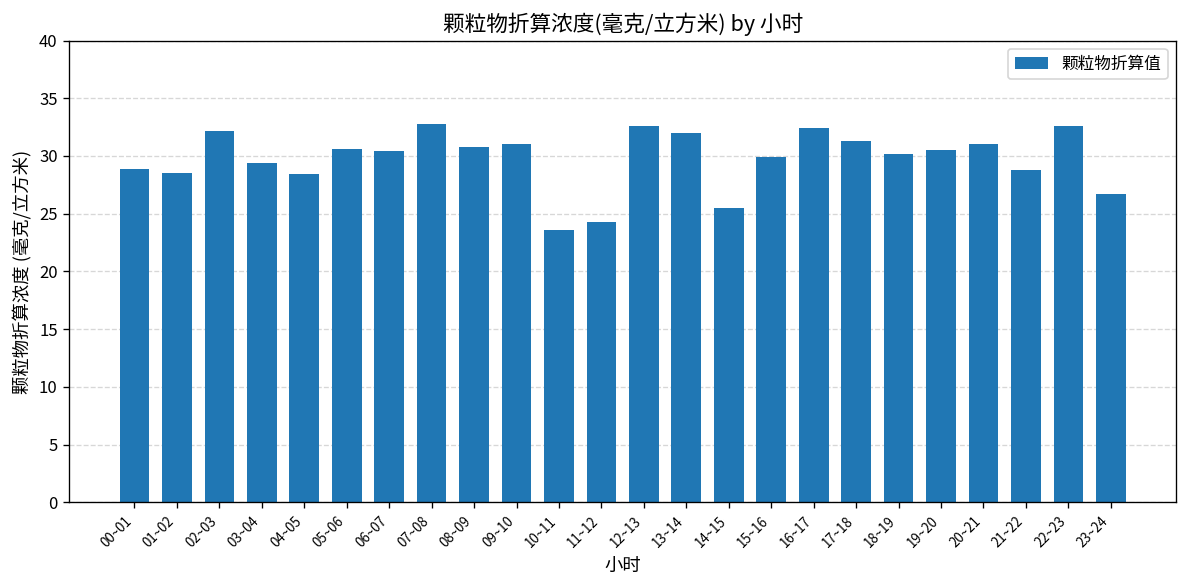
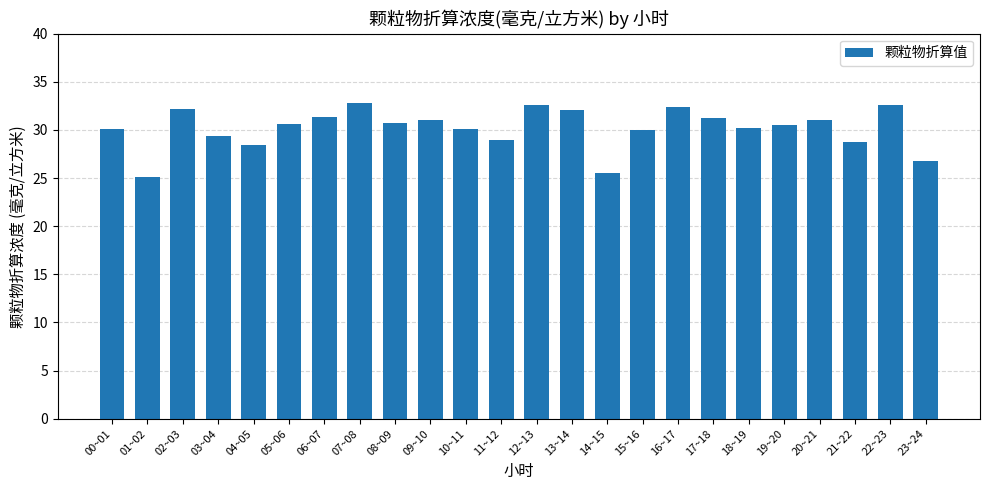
00~01: 29 -> 30
01~02: 29 -> 25
06~07: 30 -> 31
10~11: 24 -> 30
11~12: 24 -> 29
